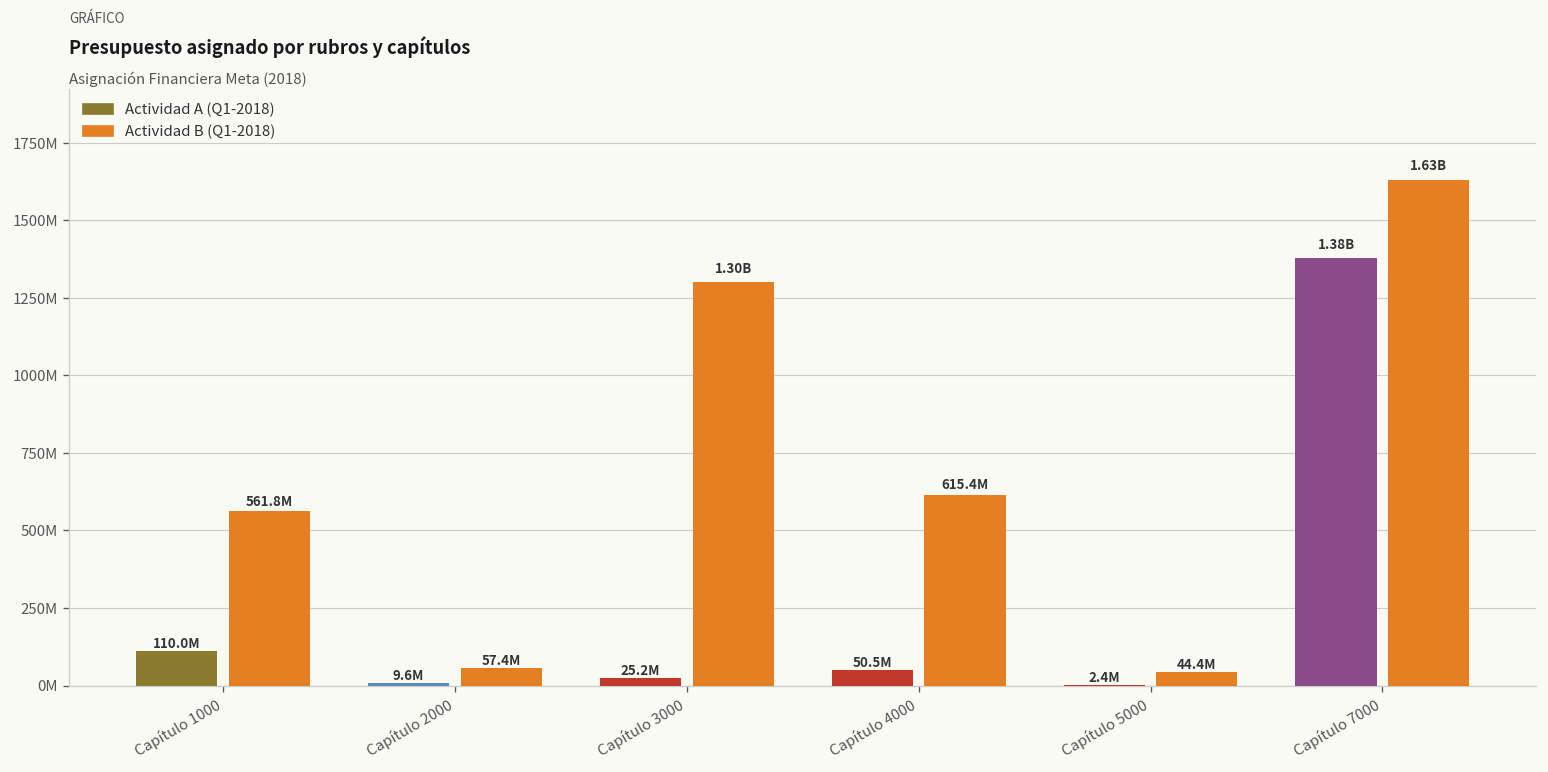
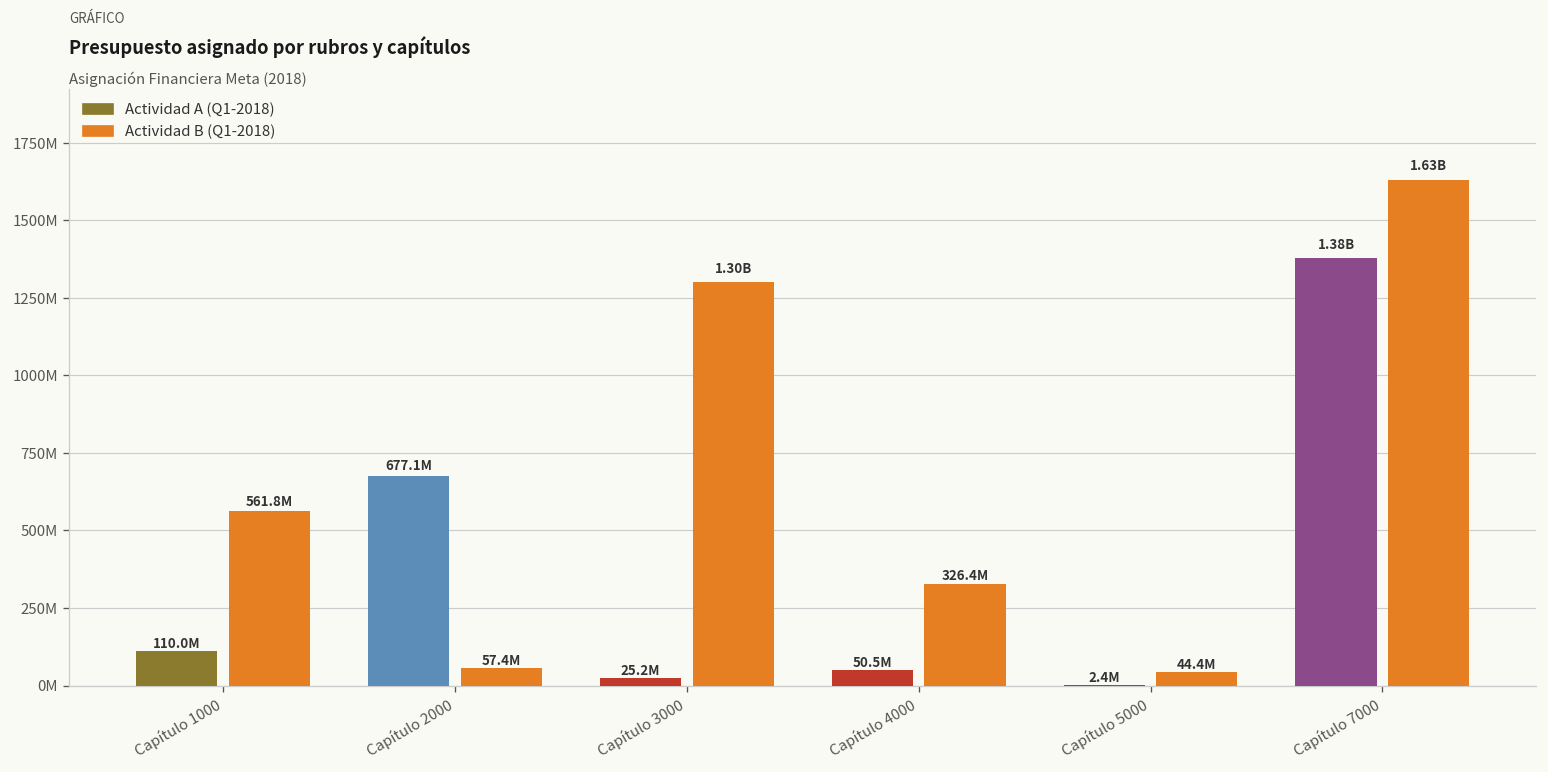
Actividad A (Q1-2018), Capítulo 2000: 9.6M -> 677.1M
Actividad B (Q1-2018), Capítulo 4000: 615.4M -> 326.4M
